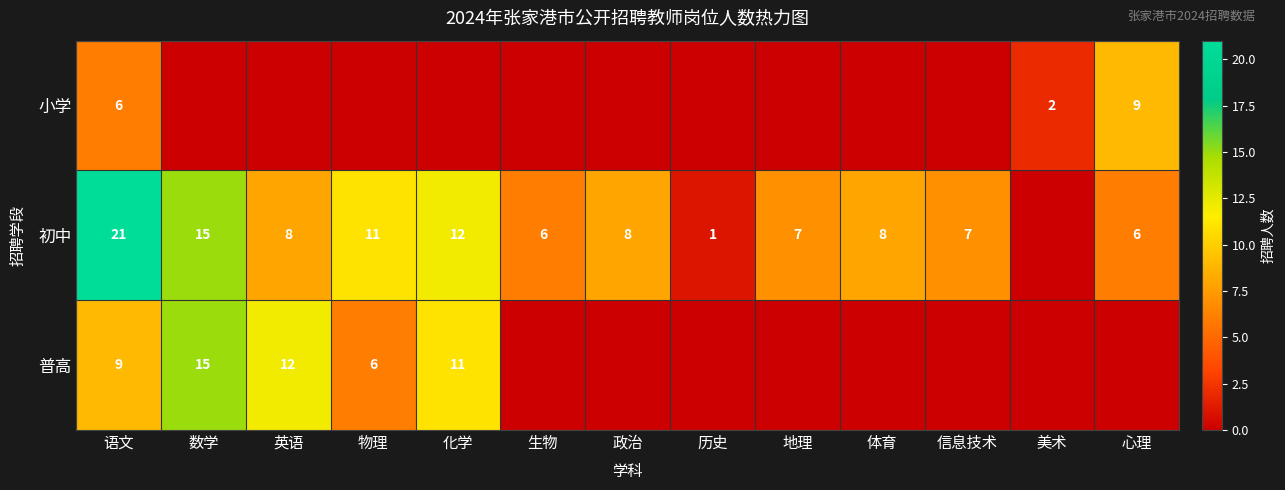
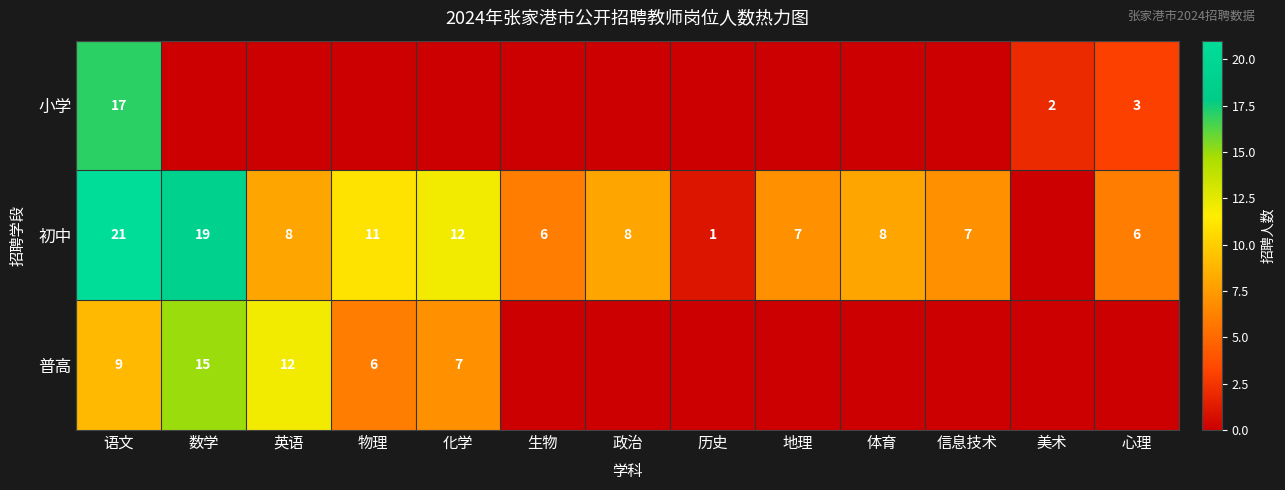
小学, 语文: 6 -> 17
小学, 心理: 9 -> 3
初中, 数学: 15 -> 19
普高, 化学: 11 -> 7
